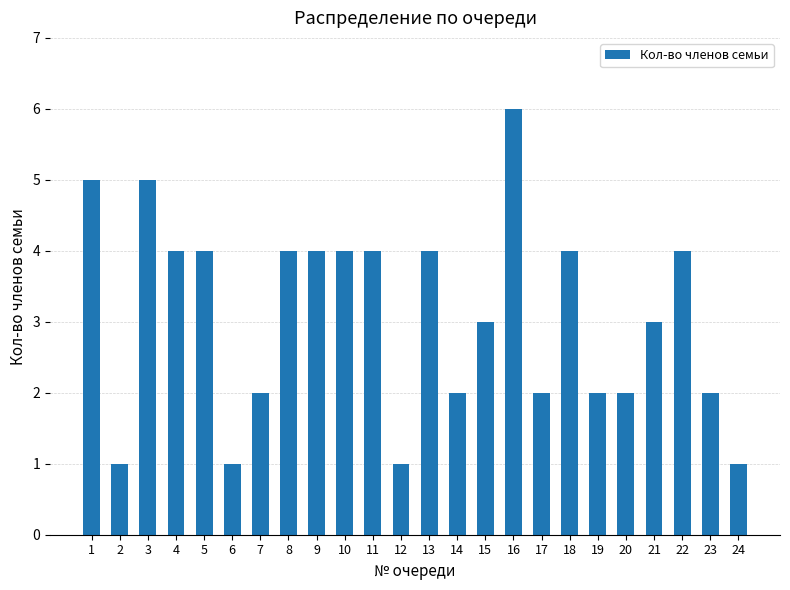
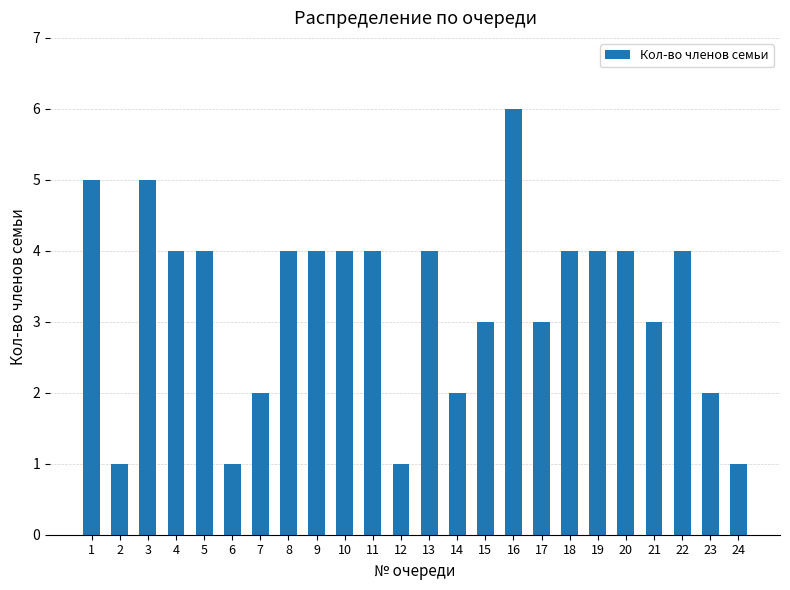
17: 2 -> 3
19: 2 -> 4
20: 2 -> 4
